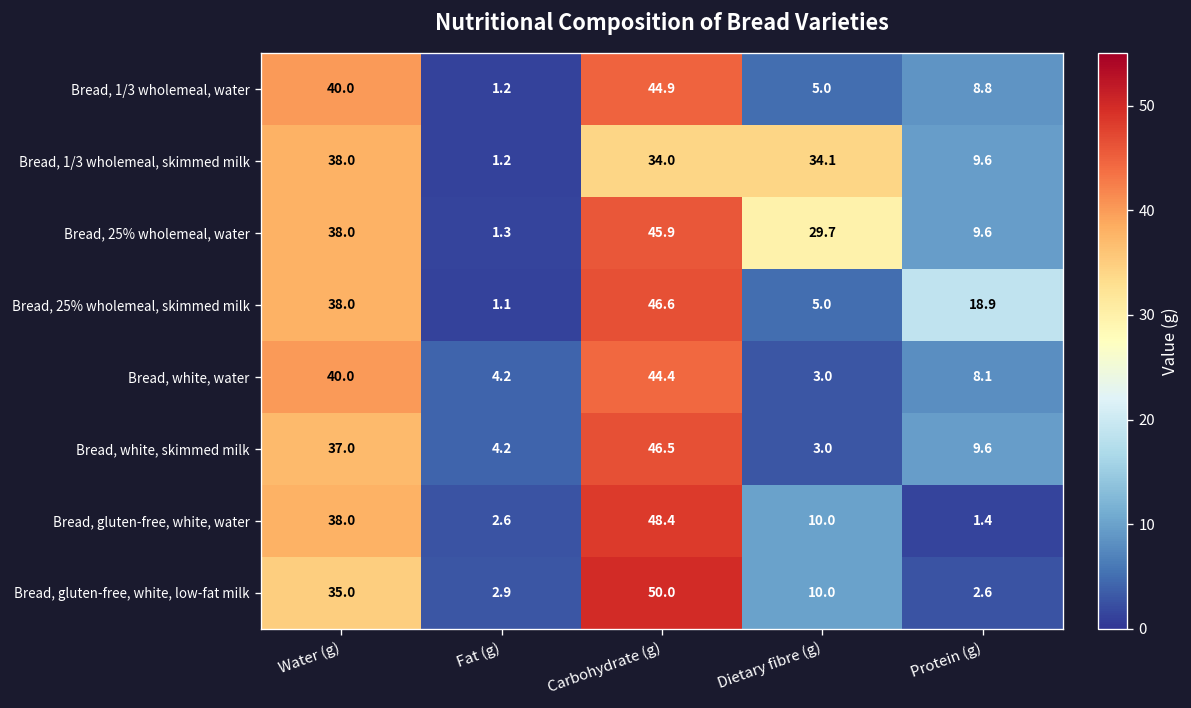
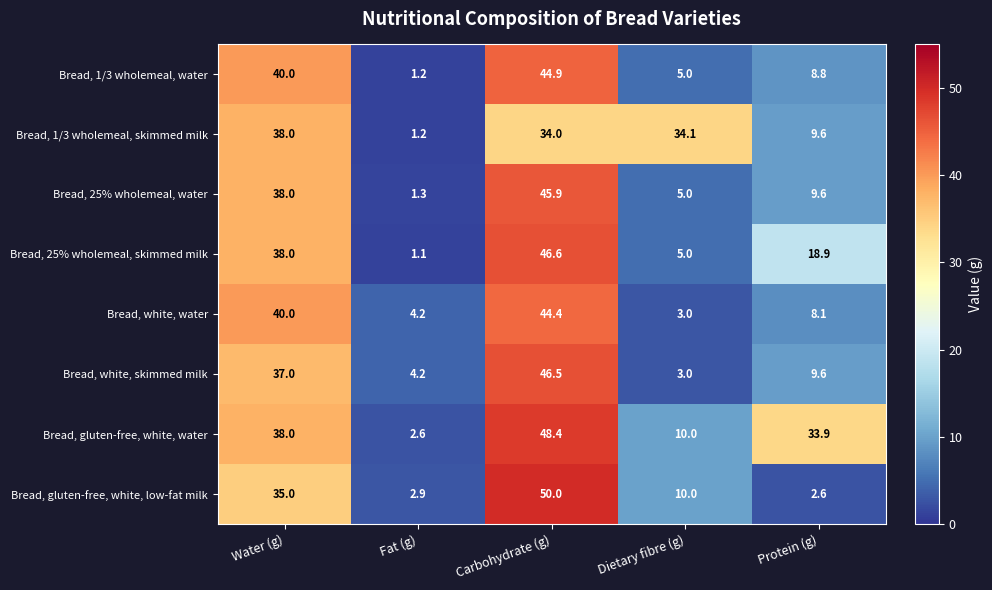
Bread, 25% wholemeal, water, Dietary fibre (g): 29.7 -> 5.0
Bread, gluten-free, white, water, Protein (g): 1.4 -> 33.9
